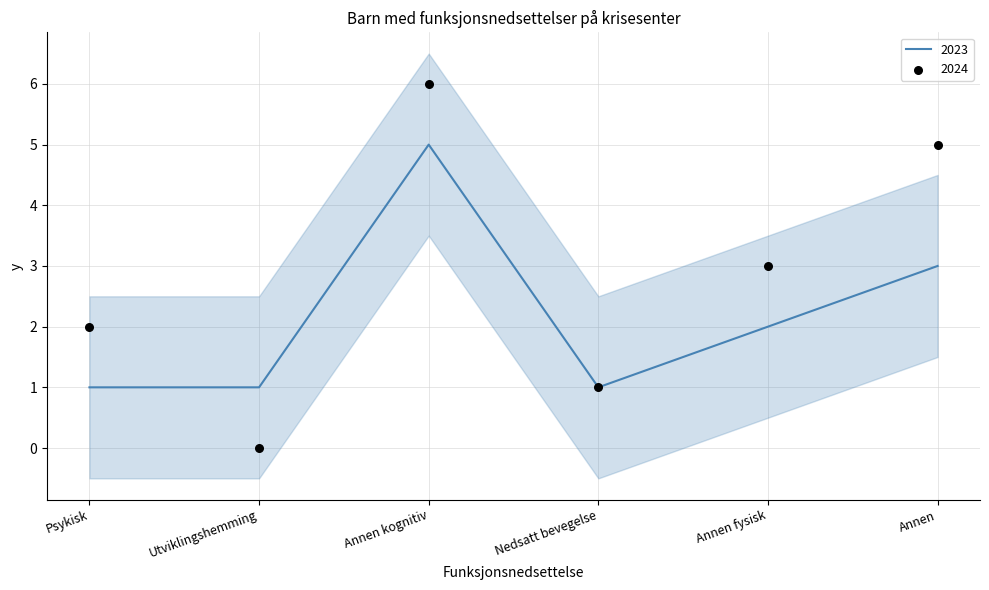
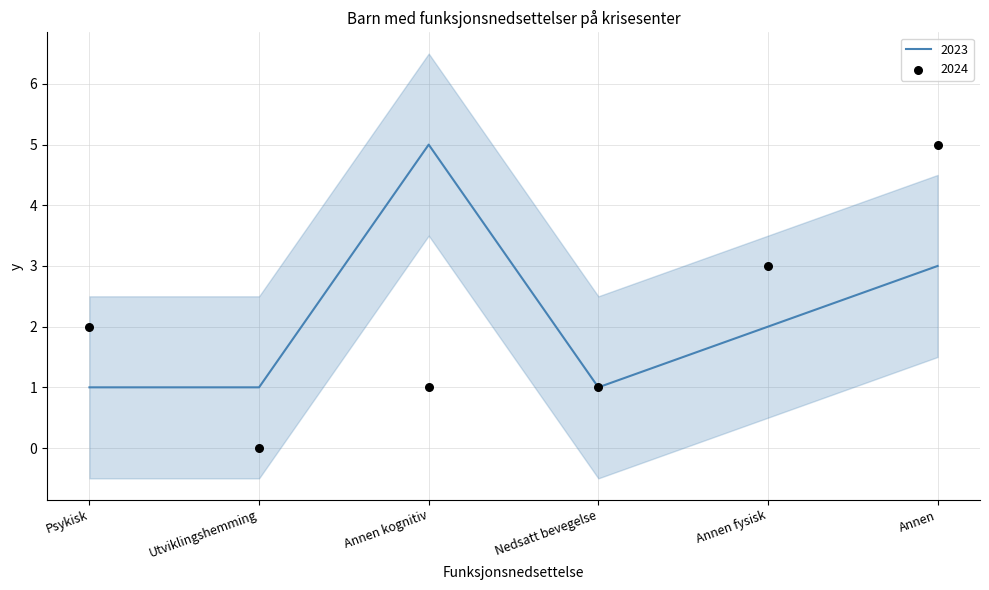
2024, Annen kognitiv: 6 -> 1
